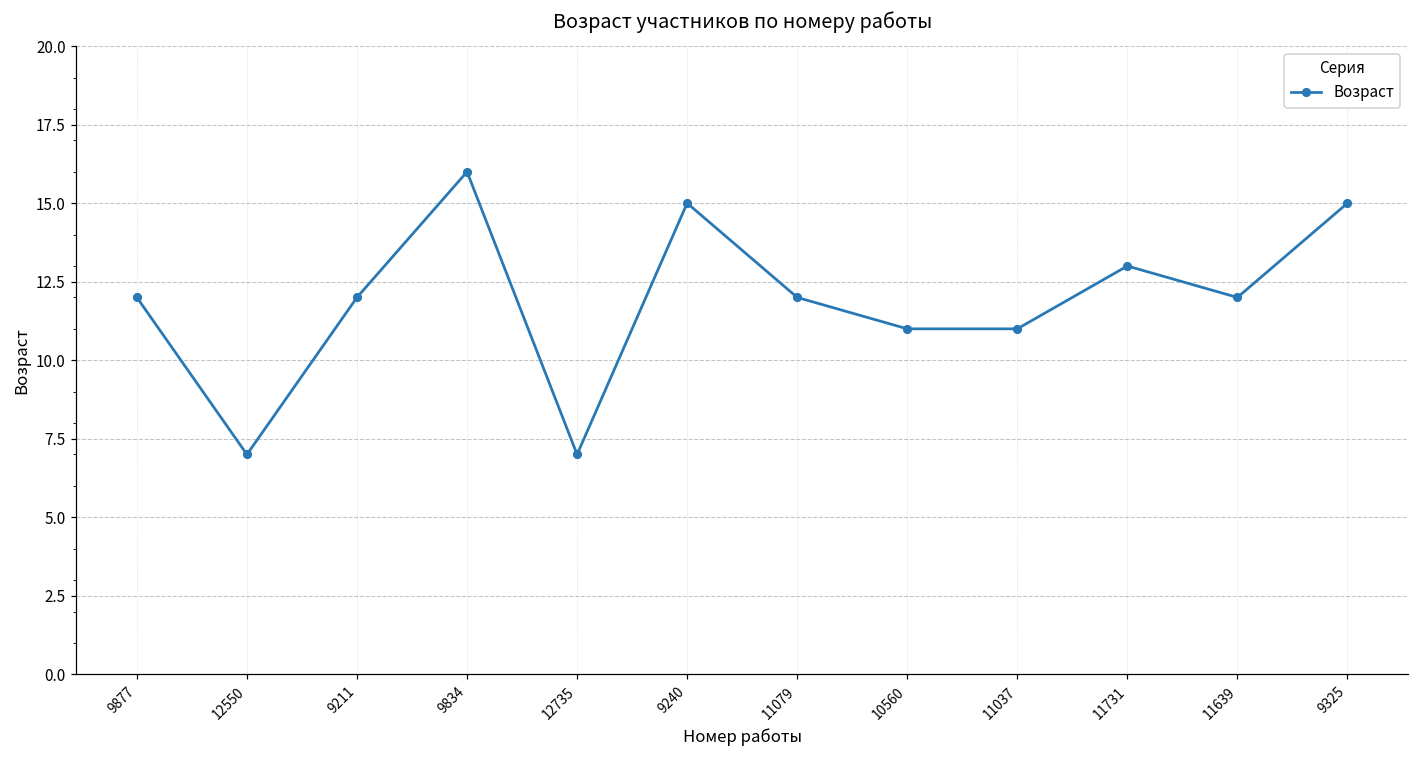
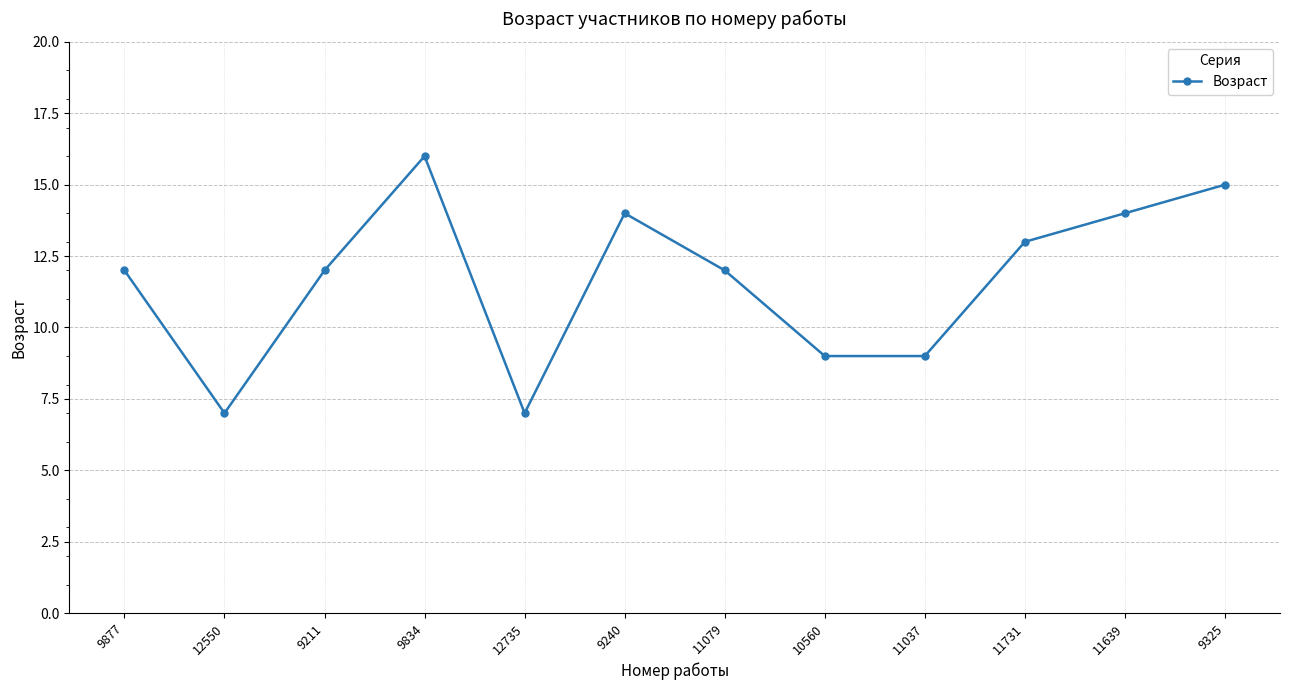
9240: 15 -> 14
10560: 11 -> 9
11037: 11 -> 9
11639: 12 -> 14
